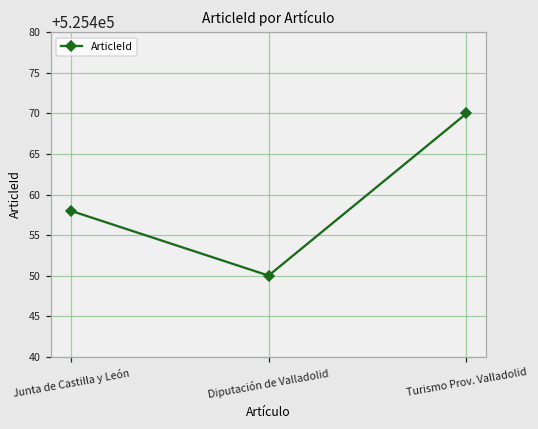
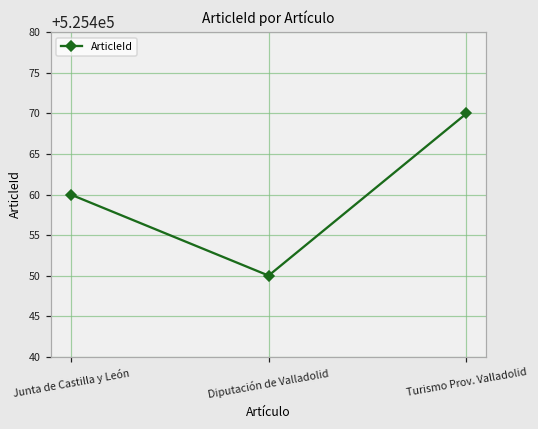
Junta de Castilla y León: 525458 -> 525460
